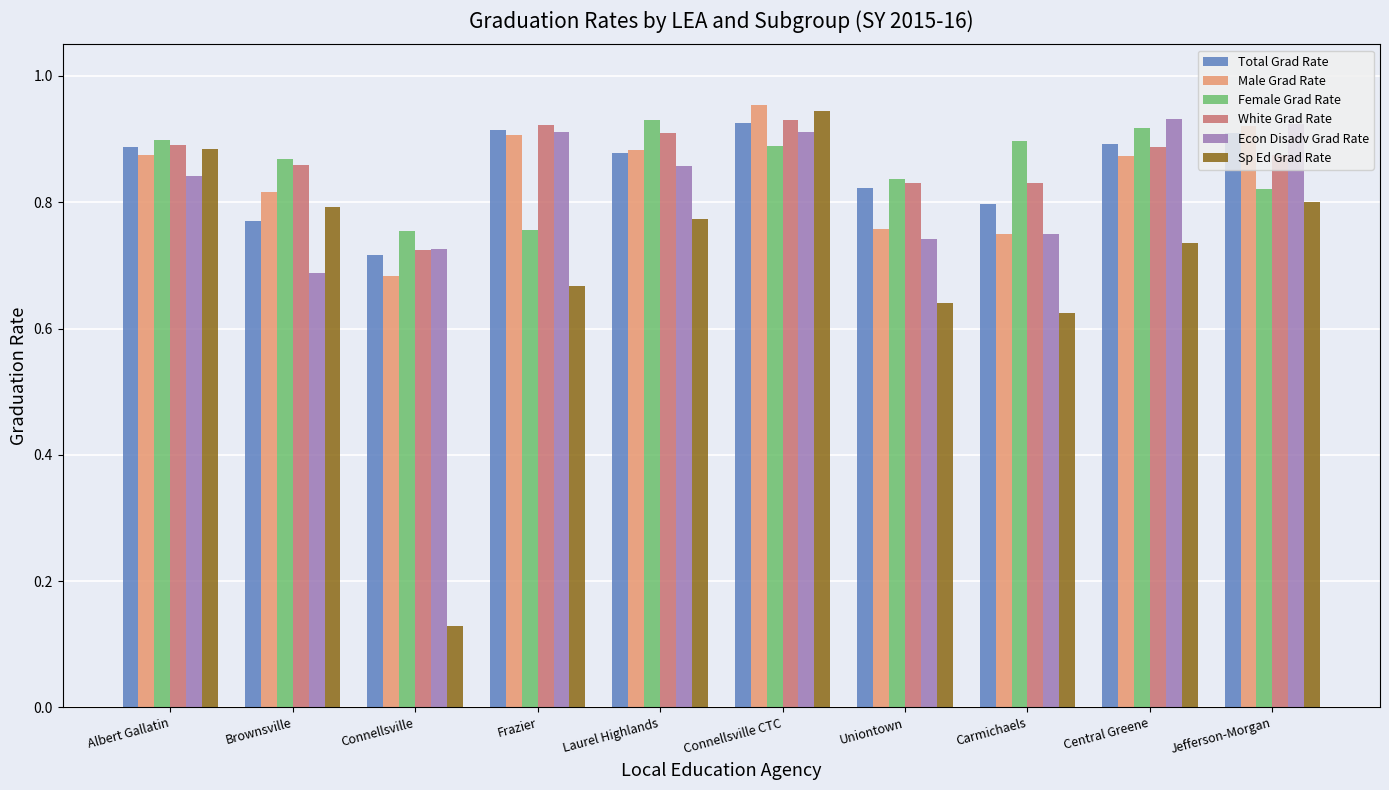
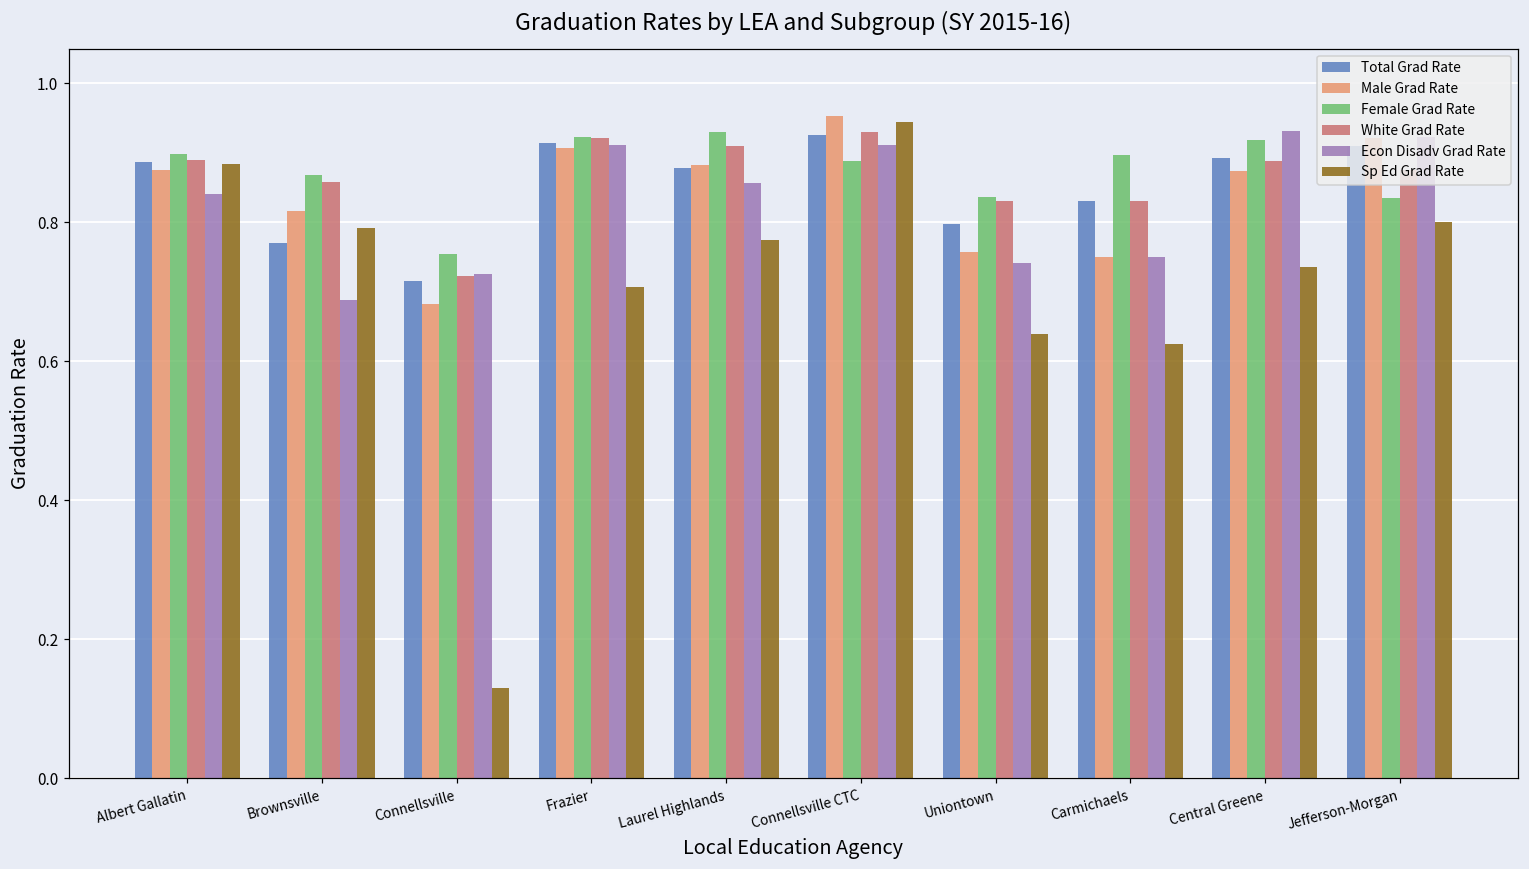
Female Grad Rate, Frazier: 0.76 -> 0.92
Sp Ed Grad Rate, Frazier: 0.67 -> 0.71
Total Grad Rate, Uniontown: 0.82 -> 0.80
Total Grad Rate, Carmichaels: 0.80 -> 0.83
Female Grad Rate, Jefferson-Morgan: 0.82 -> 0.84
